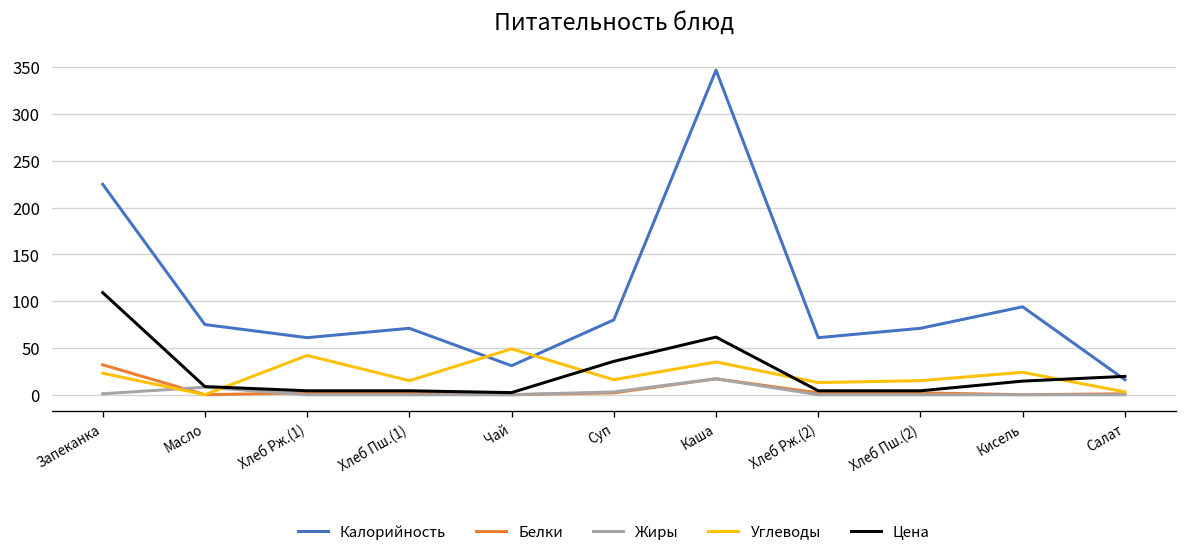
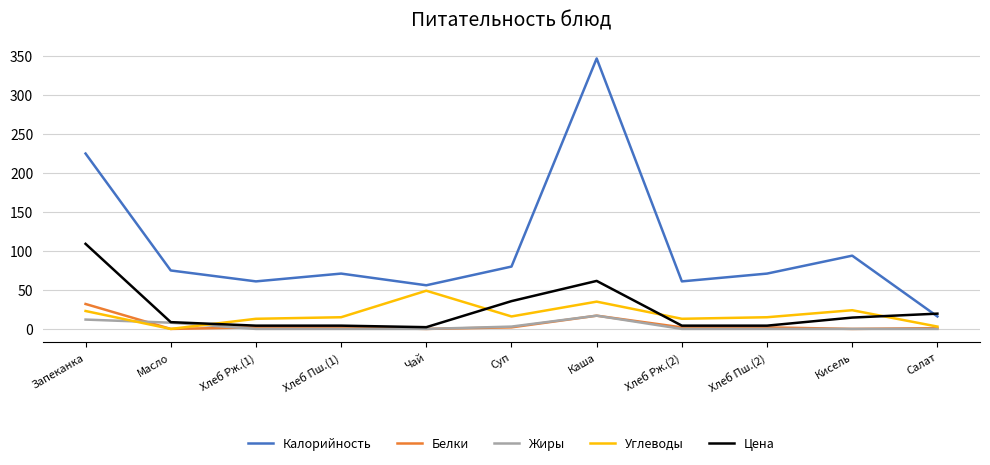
Жиры, Запеканка: 0 -> 10
Углеводы, Хлеб Рж.(1): 40 -> 10
Калорийность, Чай: 30 -> 60
